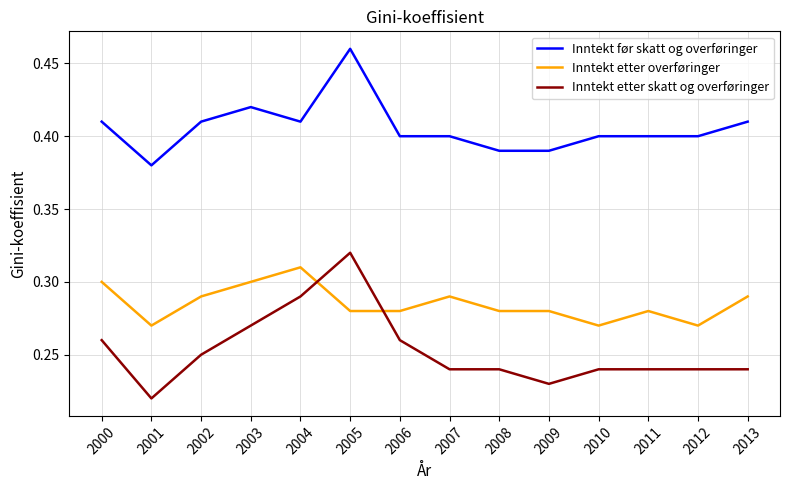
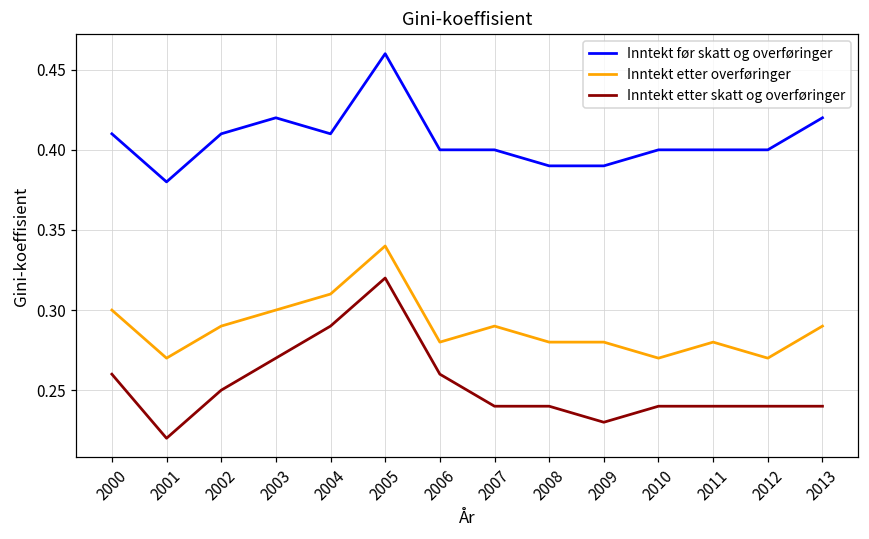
Inntekt etter overføringer, 2005: 0.28 -> 0.34
Inntekt før skatt og overføringer, 2013: 0.41 -> 0.42
